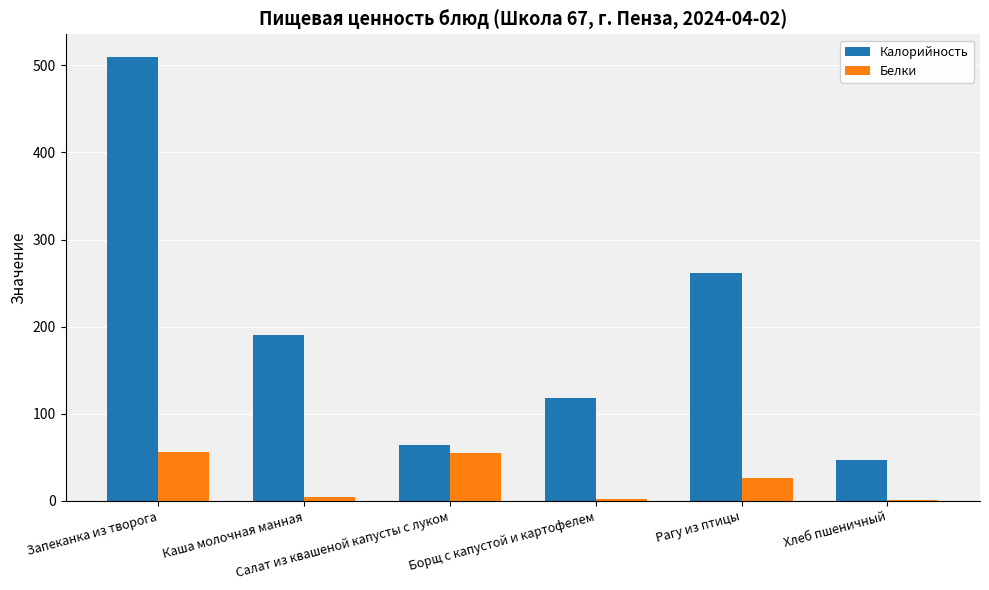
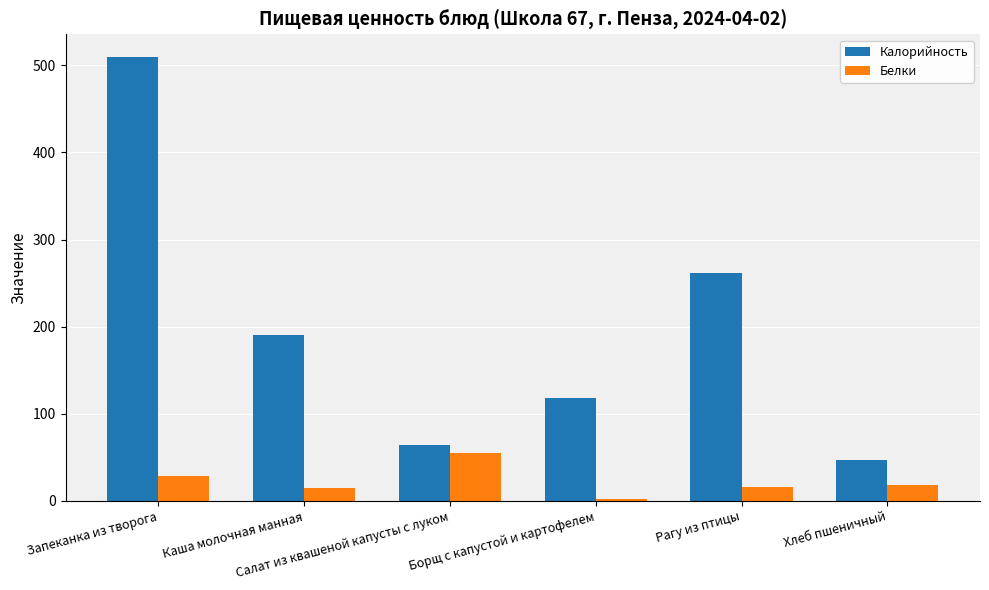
Белки, Запеканка из творога: 60 -> 30
Белки, Каша молочная манная: 0 -> 10
Белки, Рагу из птицы: 30 -> 20
Белки, Хлеб пшеничный: 0 -> 20
